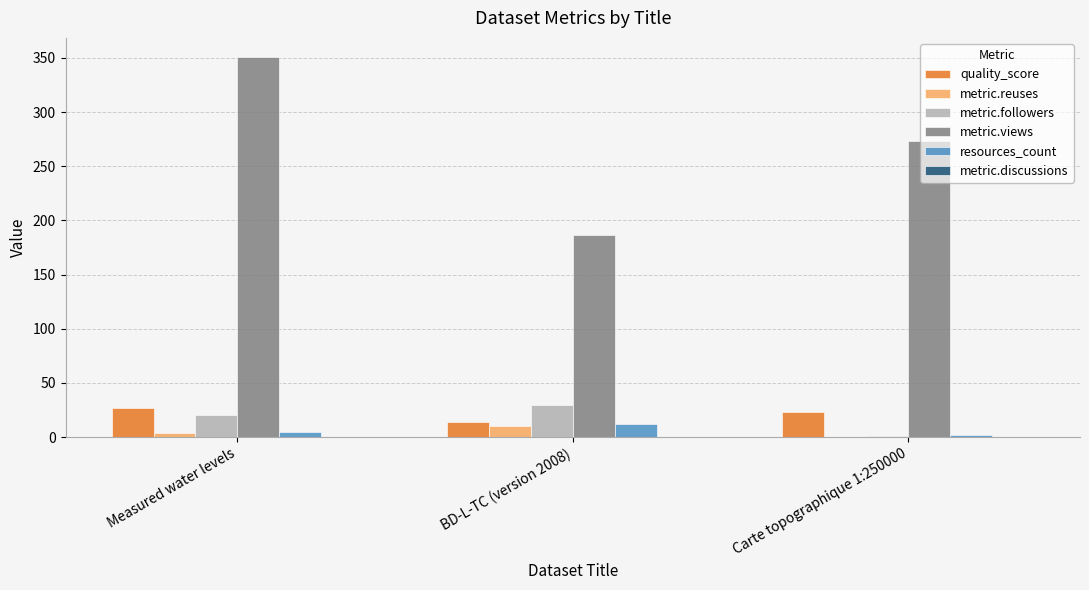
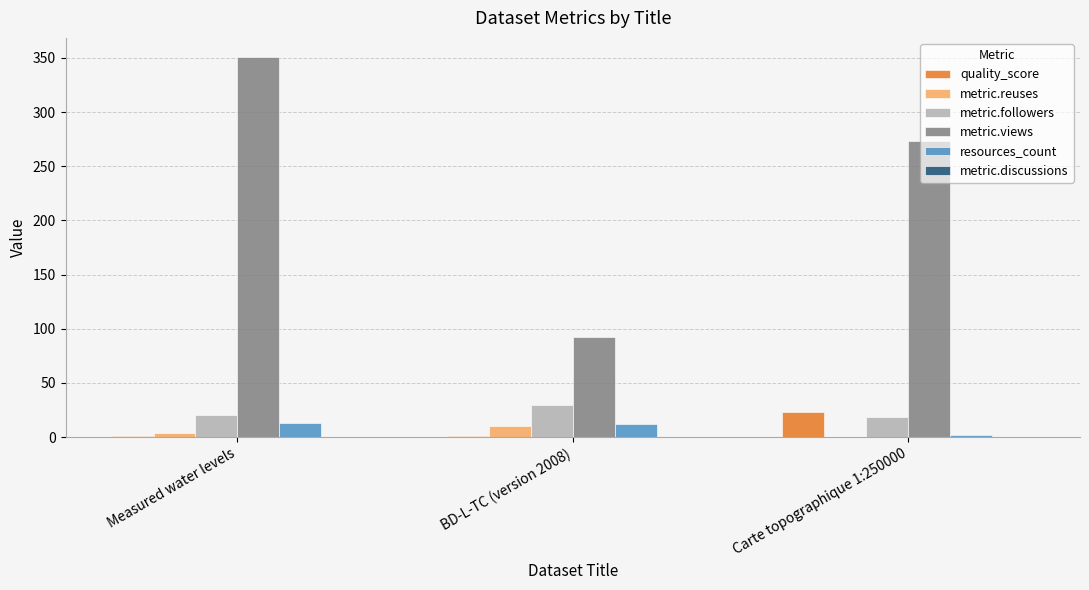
quality_score, Measured water levels: 27 -> 1
resources_count, Measured water levels: 5 -> 13
quality_score, BD-L-TC (version 2008): 14 -> 1
metric.views, BD-L-TC (version 2008): 187 -> 92
metric.followers, Carte topographique 1:250000: 1 -> 19
